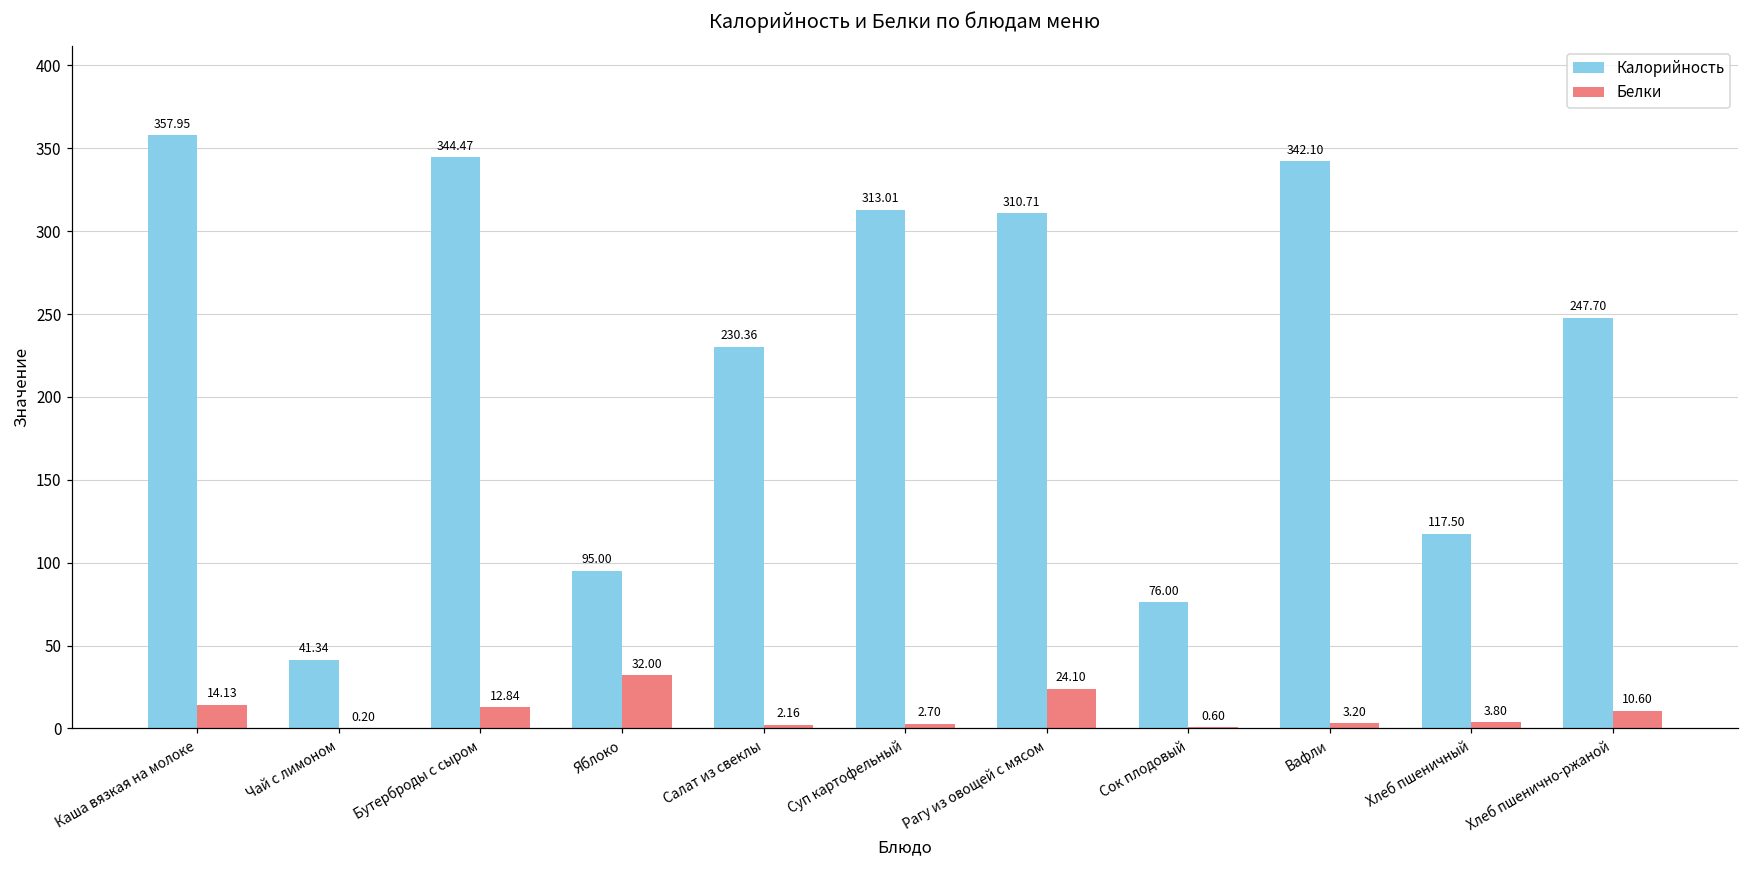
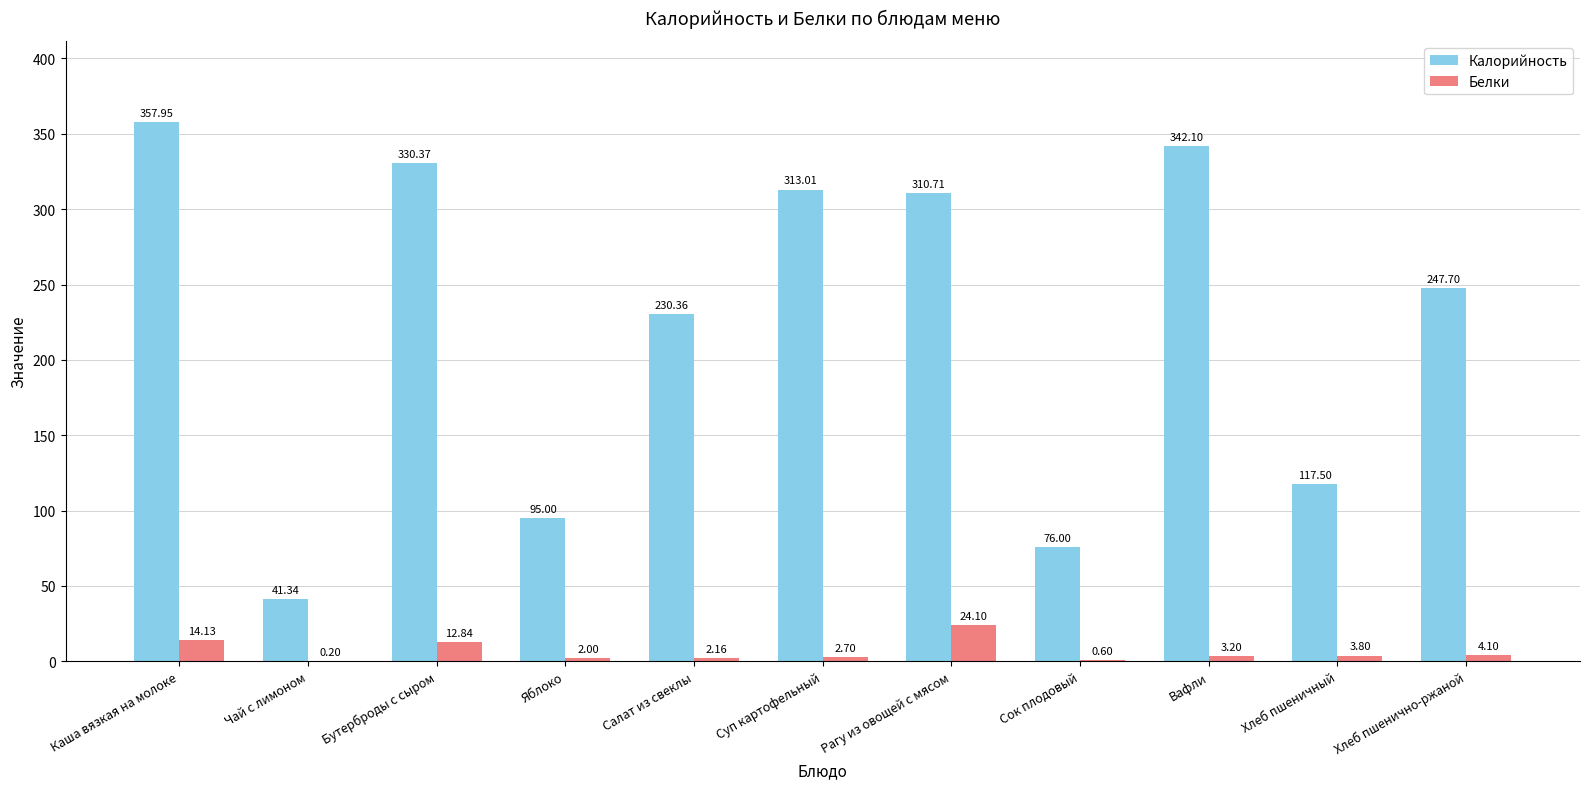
Калорийность, Бутерброды с сыром: 344.47 -> 330.37
Белки, Яблоко: 32.00 -> 2.00
Белки, Хлеб пшенично-ржаной: 10.60 -> 4.10
